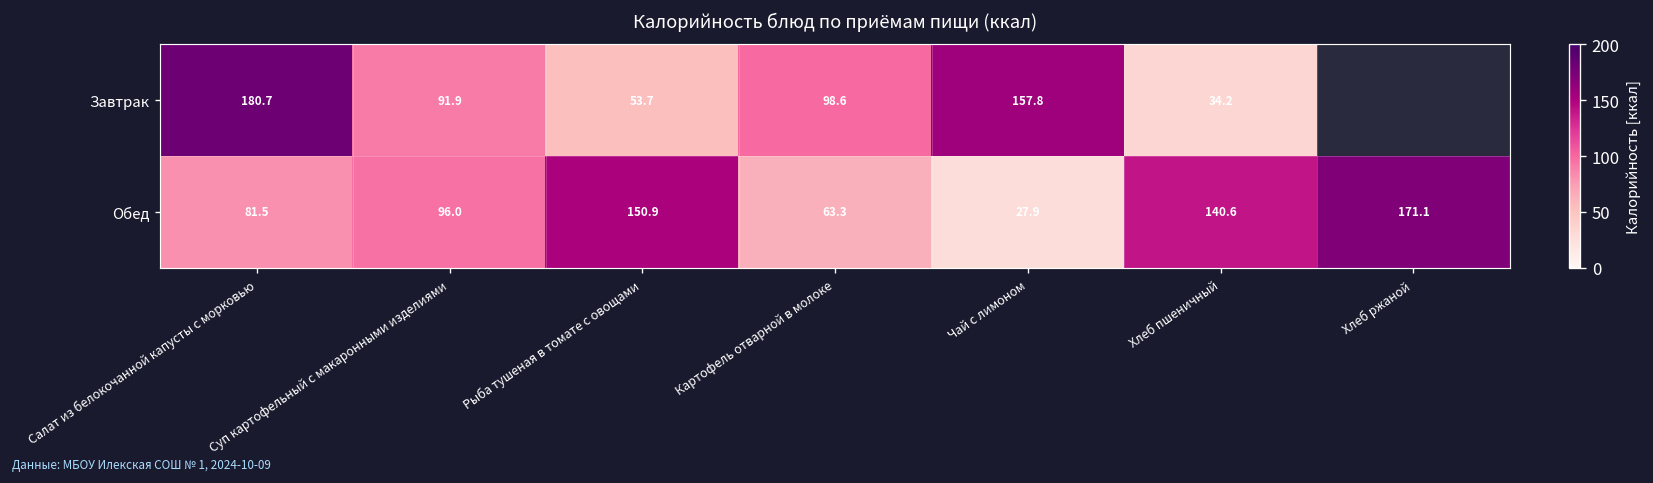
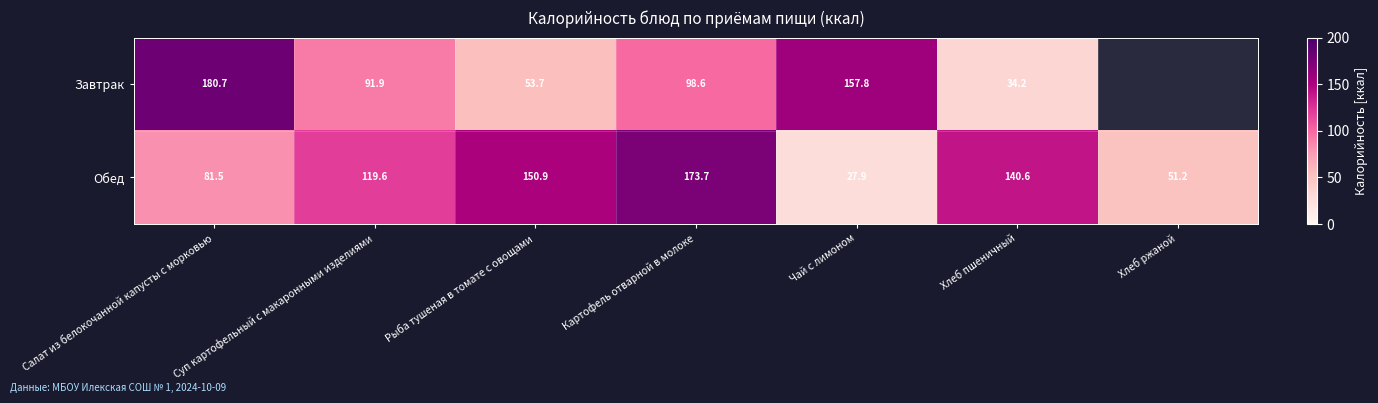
Обед, Суп картофельный с макаронными изделиями: 96.0 -> 119.6
Обед, Картофель отварной в молоке: 63.3 -> 173.7
Обед, Хлеб ржаной: 171.1 -> 51.2
